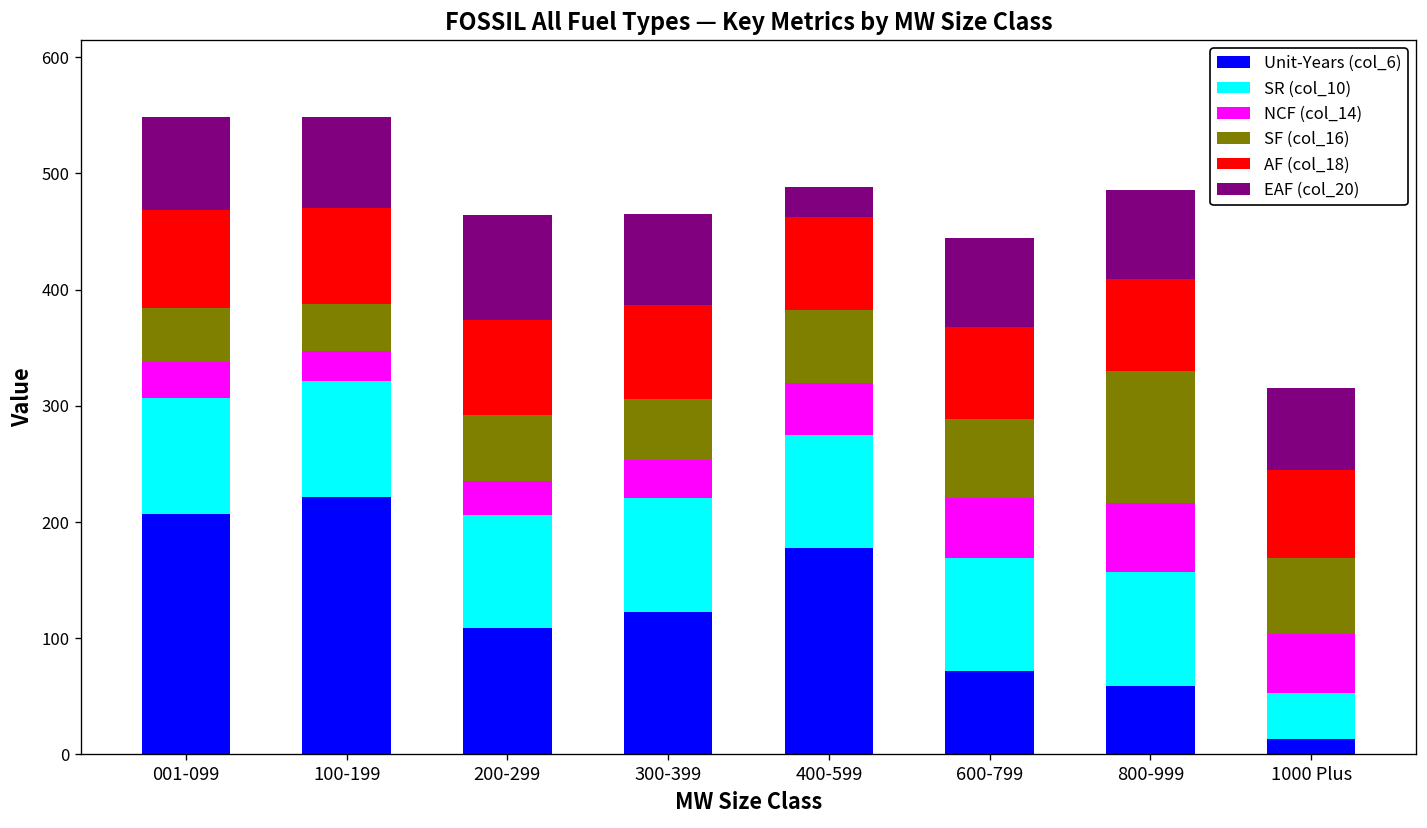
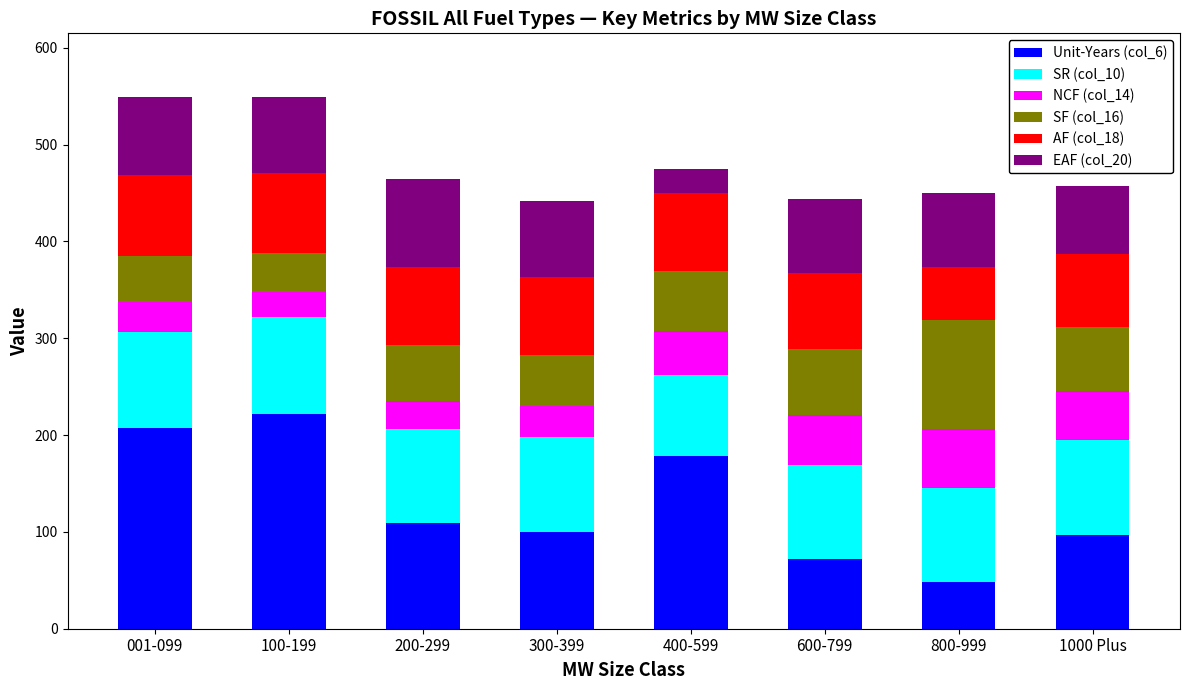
Unit-Years (col_6), 300-399: 120 -> 100
SR (col_10), 400-599: 100 -> 80
Unit-Years (col_6), 800-999: 60 -> 50
AF (col_18), 800-999: 80 -> 50
Unit-Years (col_6), 1000 Plus: 10 -> 100
SR (col_10), 1000 Plus: 40 -> 100
